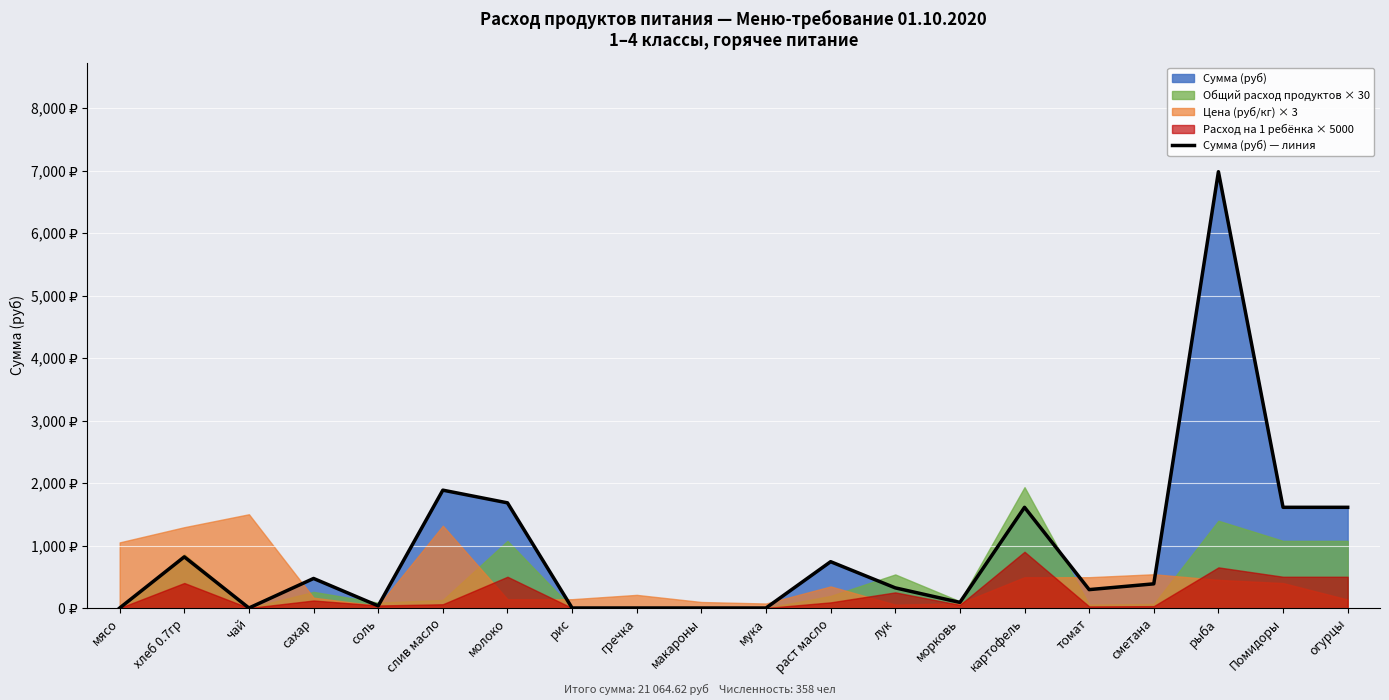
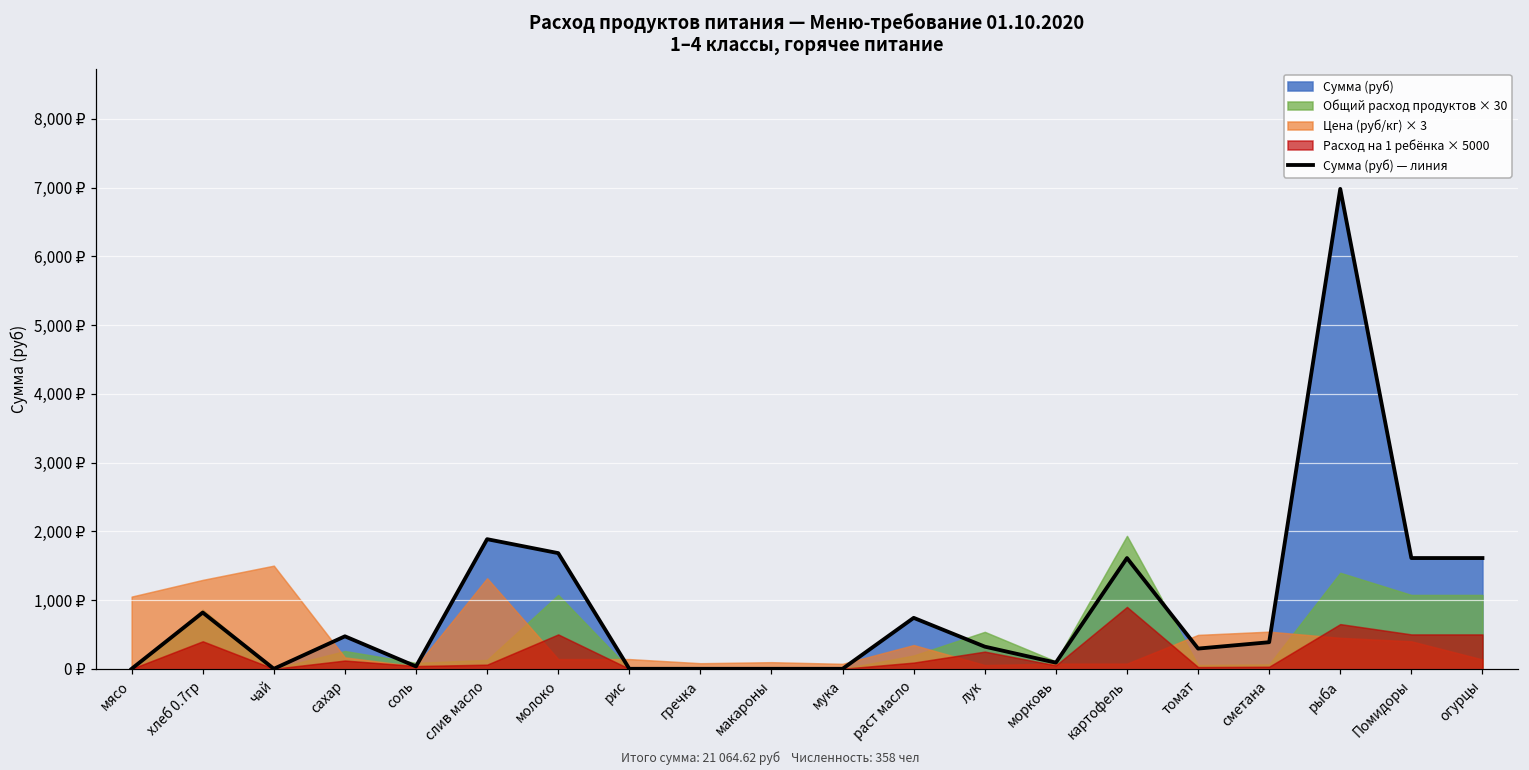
Цена (руб/кг) × 3, гречка: 200 ₽ -> 100 ₽
Цена (руб/кг) × 3, картофель: 500 ₽ -> 100 ₽
